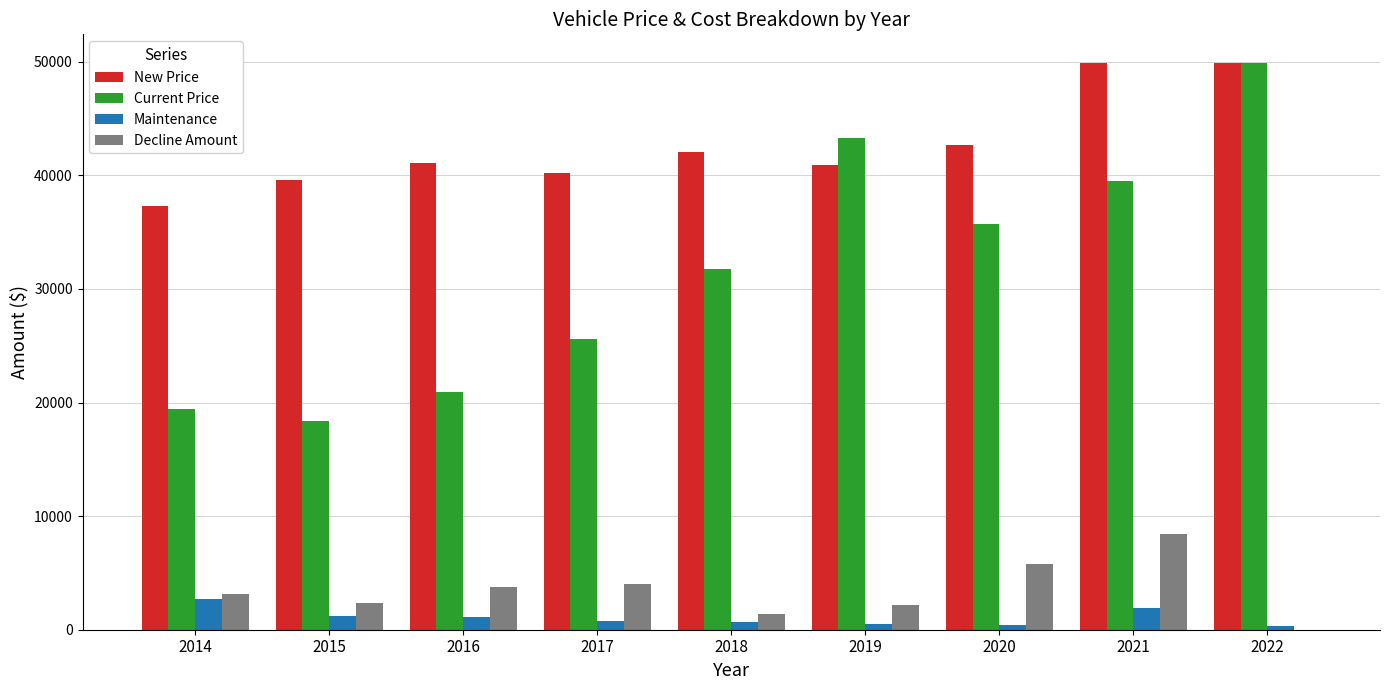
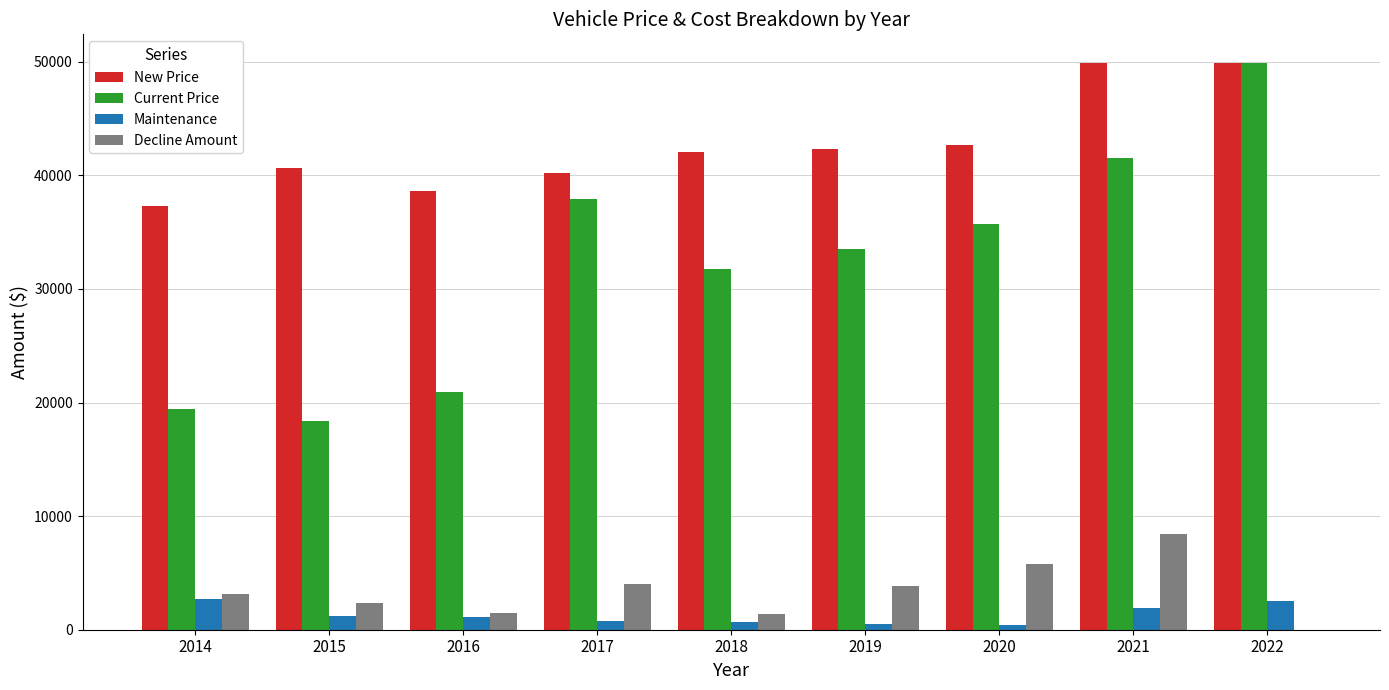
New Price, 2015: 39500 -> 40600
New Price, 2016: 41100 -> 38700
Decline Amount, 2016: 3800 -> 1500
Current Price, 2017: 25600 -> 37900
New Price, 2019: 40900 -> 42300
Current Price, 2019: 43300 -> 33500
Decline Amount, 2019: 2200 -> 3900
Current Price, 2021: 39500 -> 41500
Maintenance, 2022: 300 -> 2600
